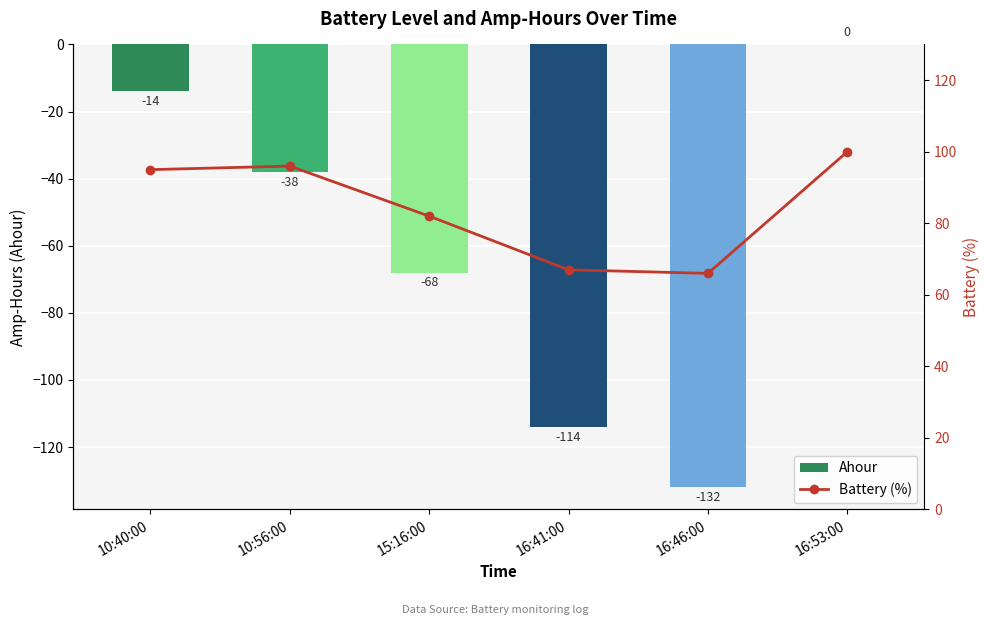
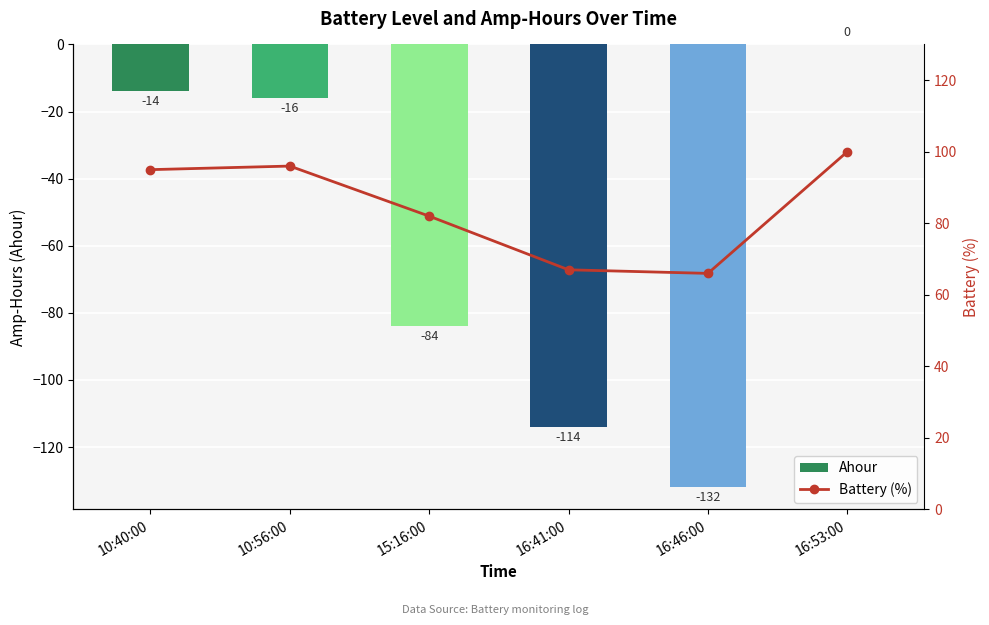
Ahour, 10:56:00: -38 -> -16
Ahour, 15:16:00: -68 -> -84
